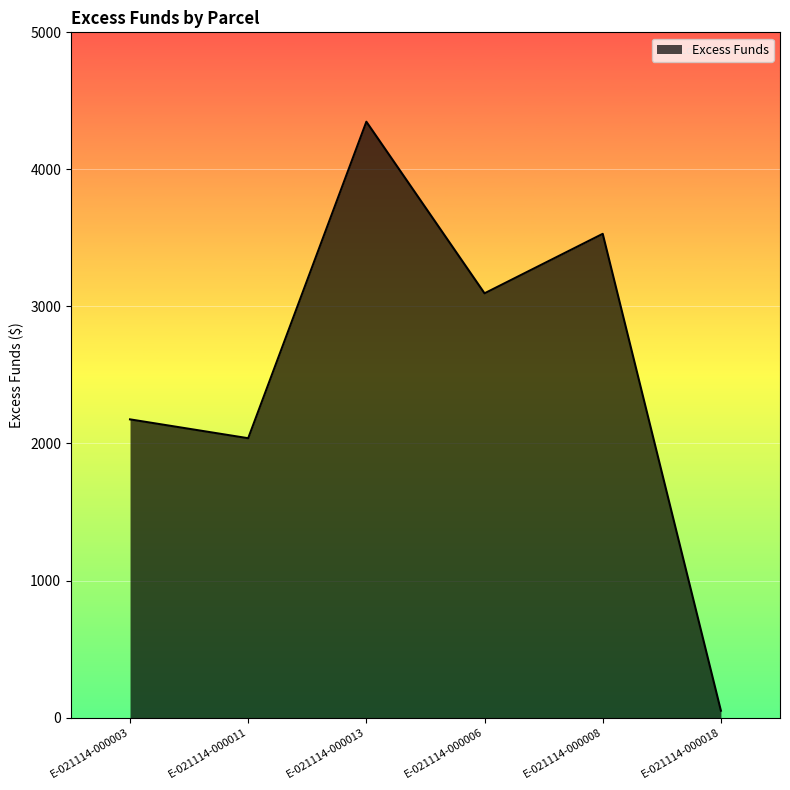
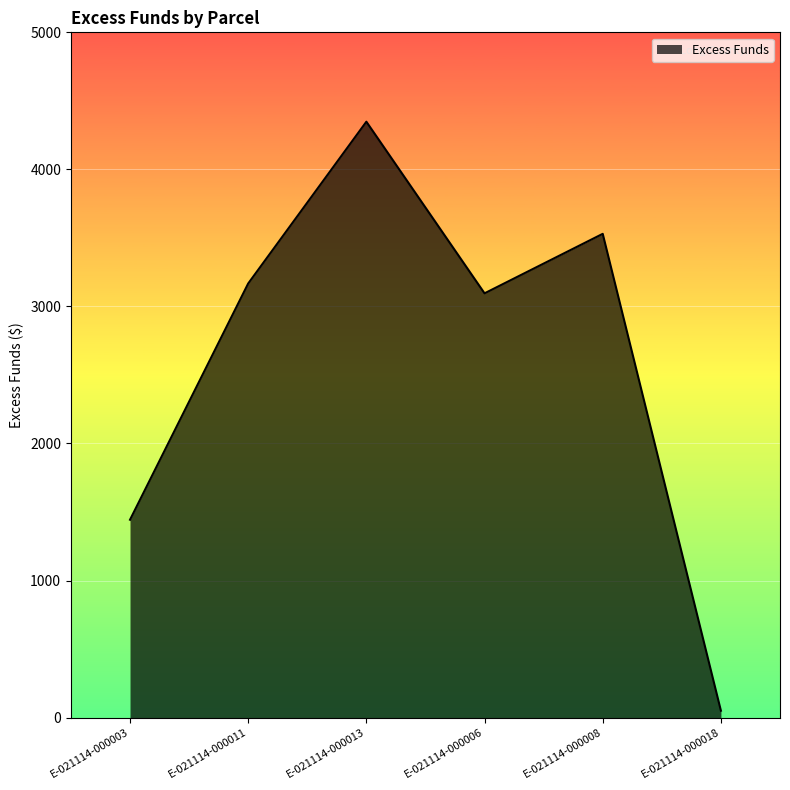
E-021114-000003: 2180 -> 1440
E-021114-000011: 2040 -> 3170
